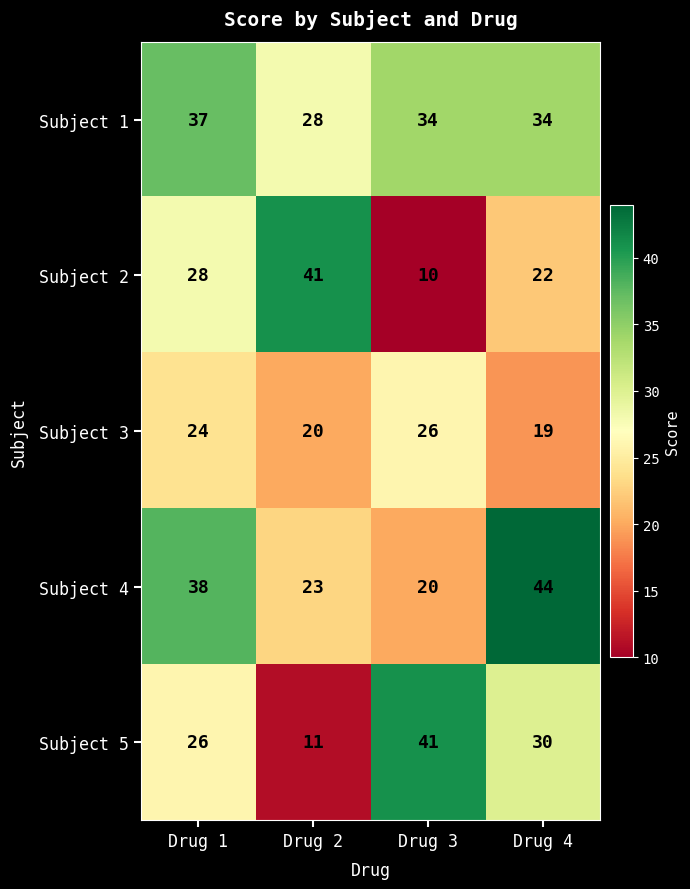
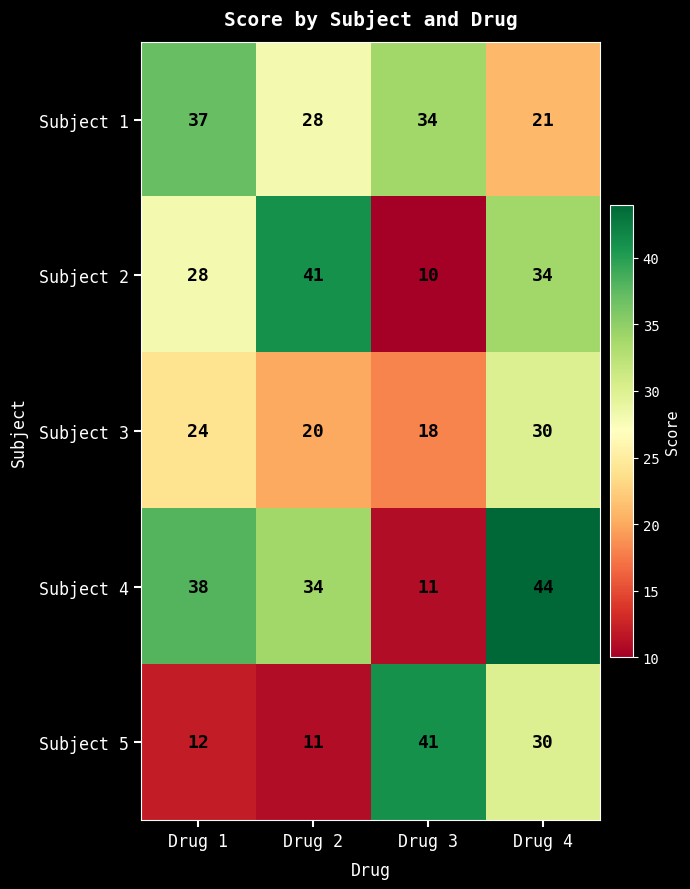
Subject 1, Drug 4: 34 -> 21
Subject 2, Drug 4: 22 -> 34
Subject 3, Drug 3: 26 -> 18
Subject 3, Drug 4: 19 -> 30
Subject 4, Drug 2: 23 -> 34
Subject 4, Drug 3: 20 -> 11
Subject 5, Drug 1: 26 -> 12
